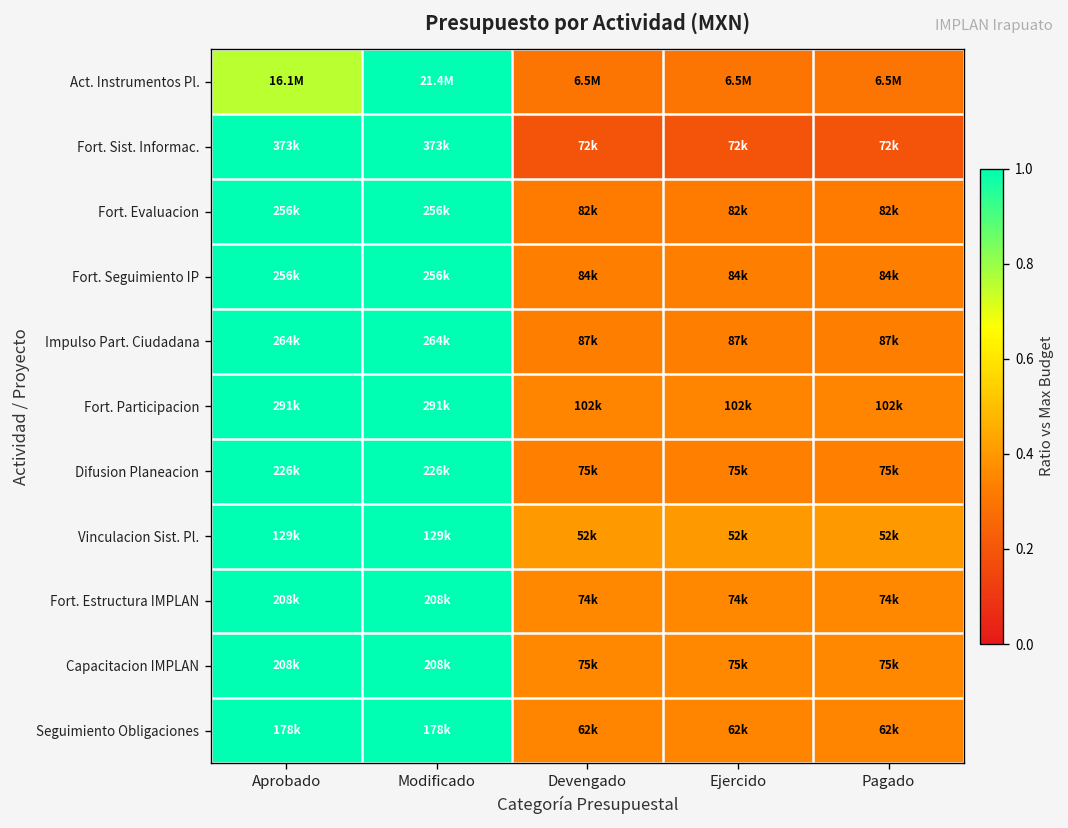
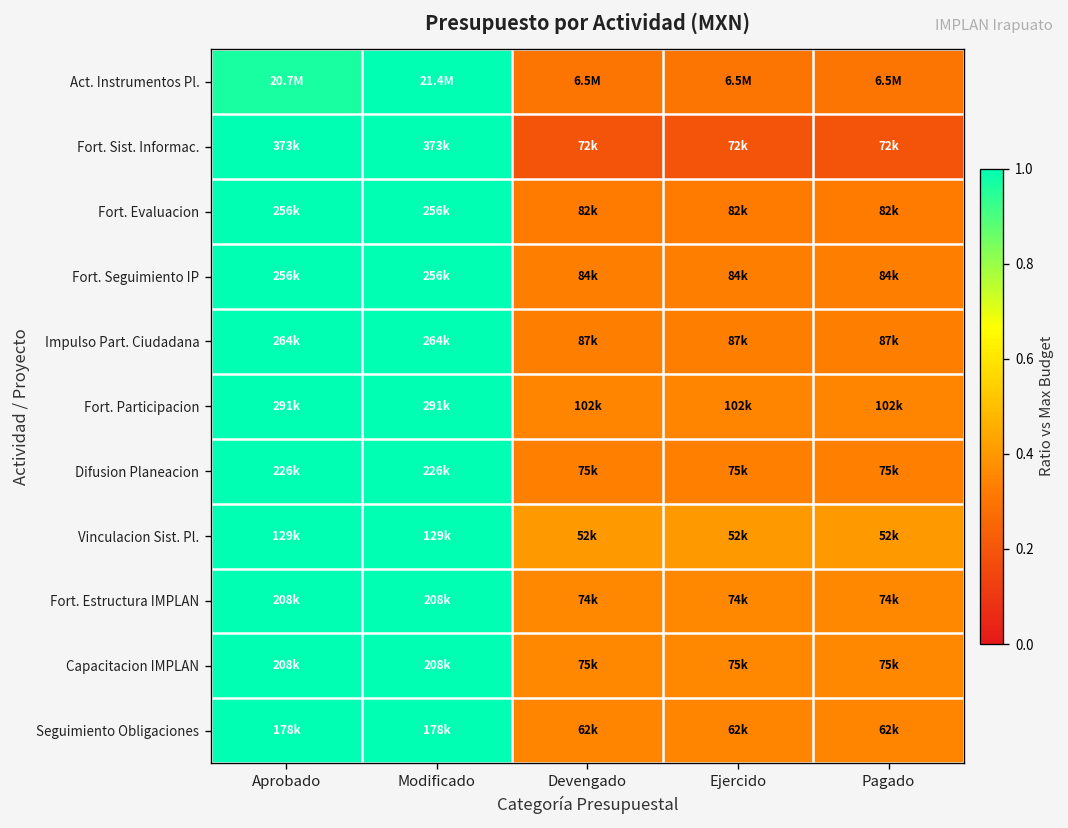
Act. Instrumentos Pl., Aprobado: 16.1M -> 20.7M
